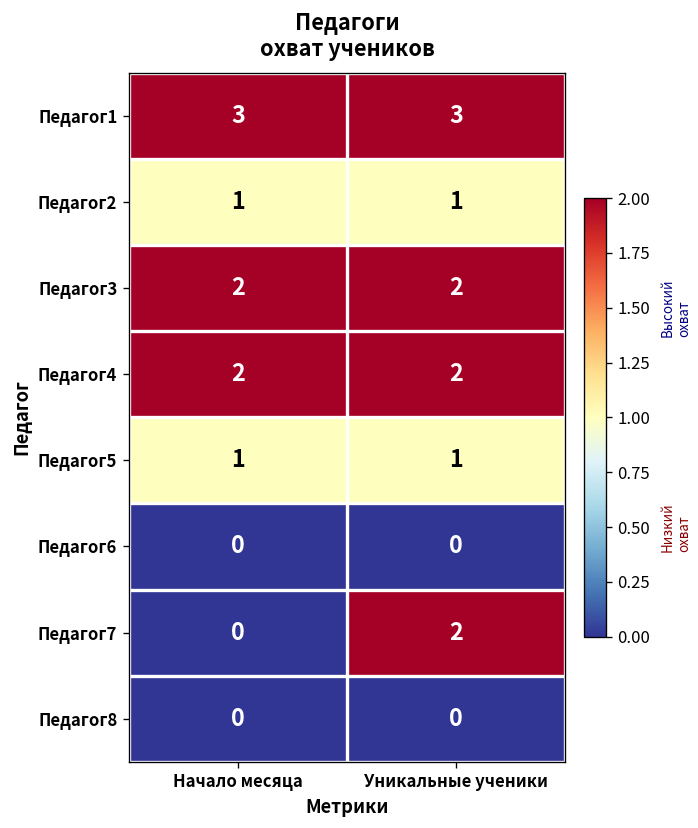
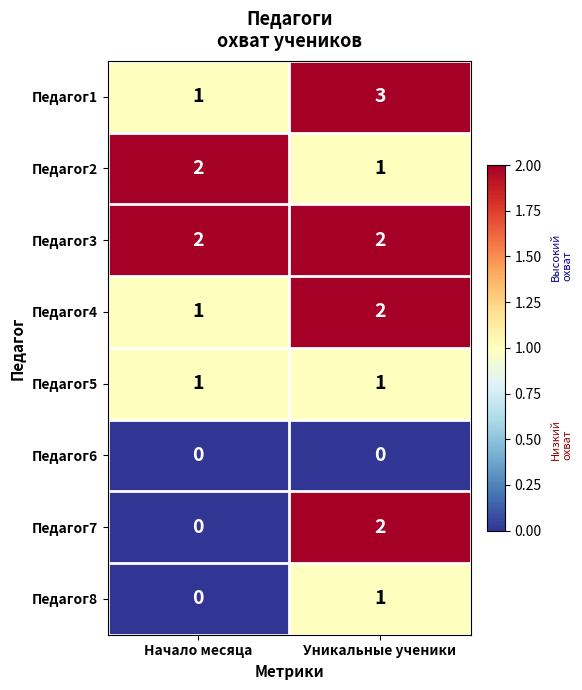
Педагог1, Начало месяца: 3 -> 1
Педагог2, Начало месяца: 1 -> 2
Педагог4, Начало месяца: 2 -> 1
Педагог8, Уникальные ученики: 0 -> 1
